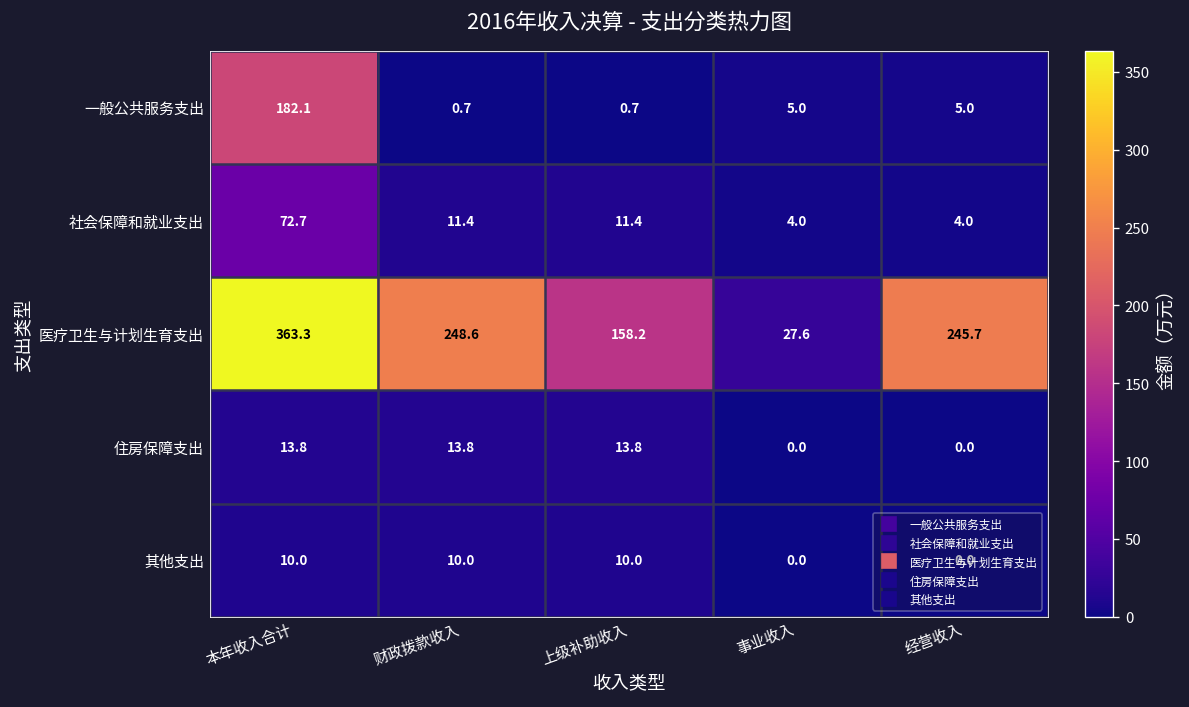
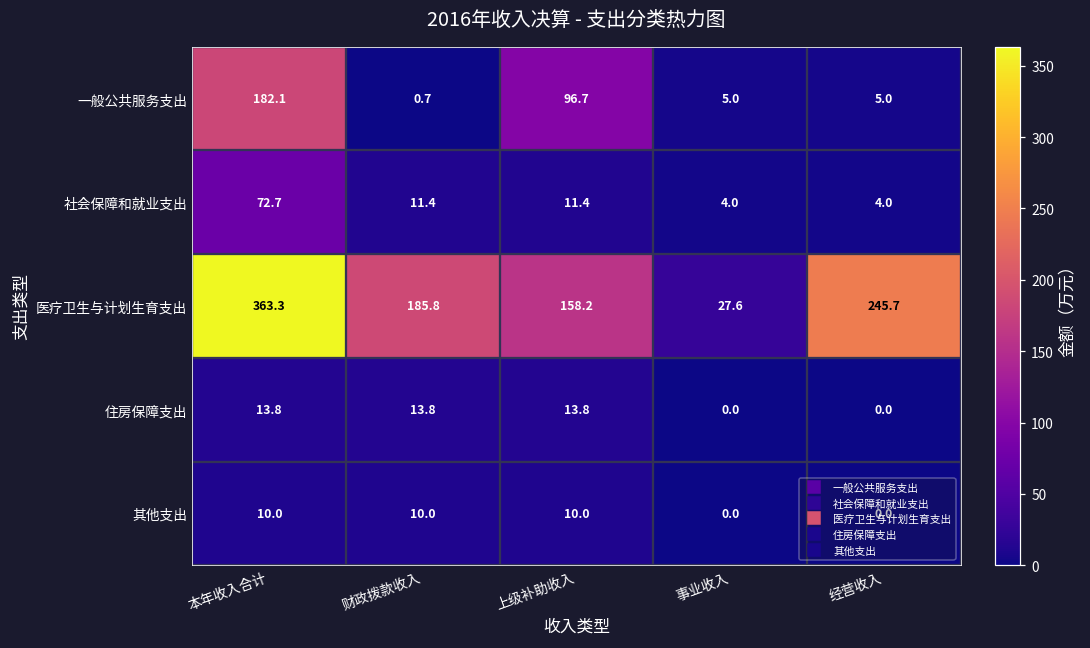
一般公共服务支出, 上级补助收入: 0.7 -> 96.7
医疗卫生与计划生育支出, 财政拨款收入: 248.6 -> 185.8
